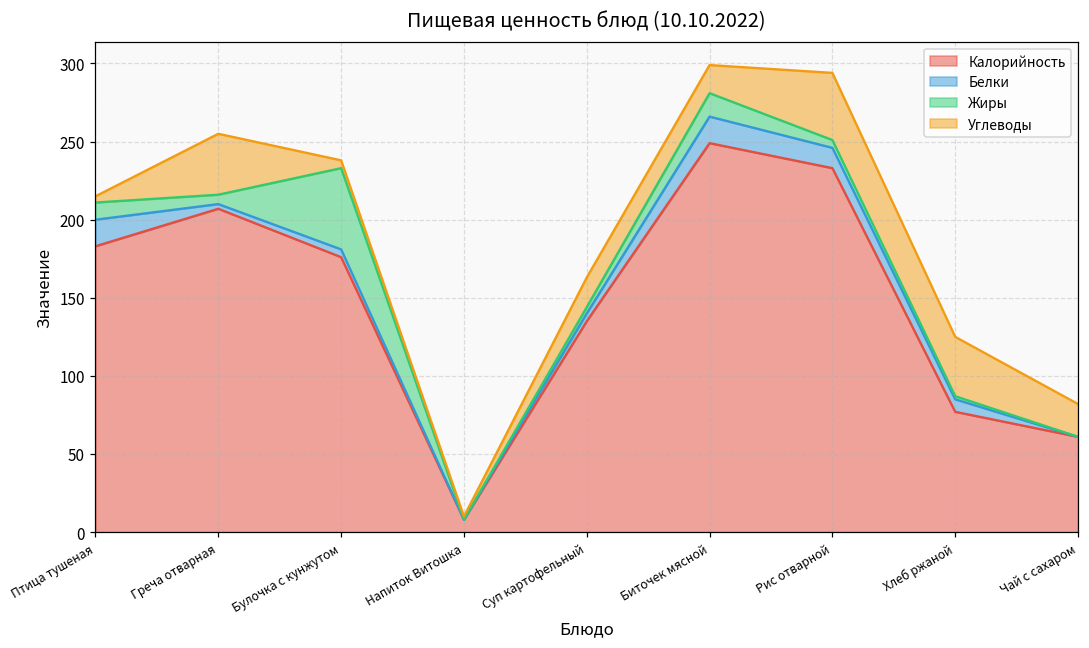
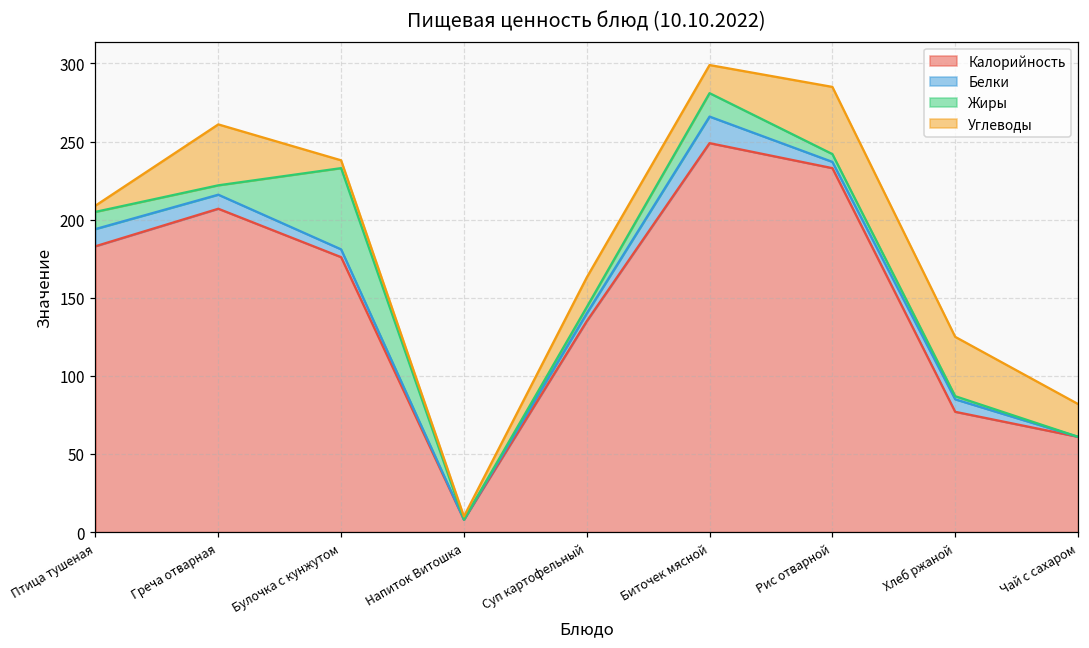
Белки, Птица тушеная: 17 -> 11
Белки, Греча отварная: 3 -> 9
Белки, Рис отварной: 13 -> 4
